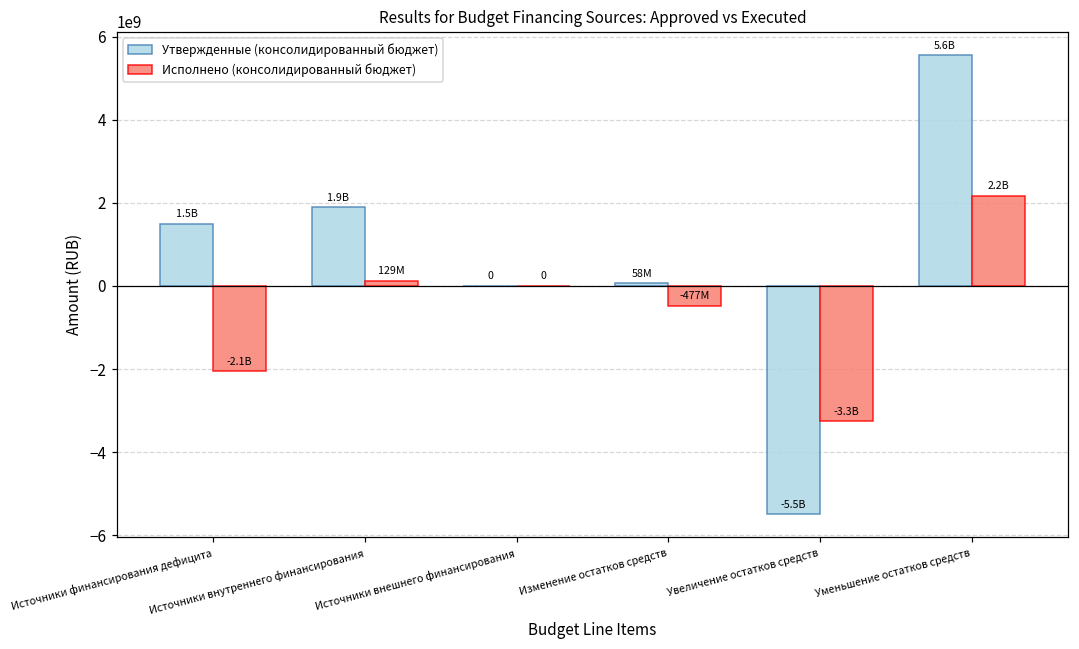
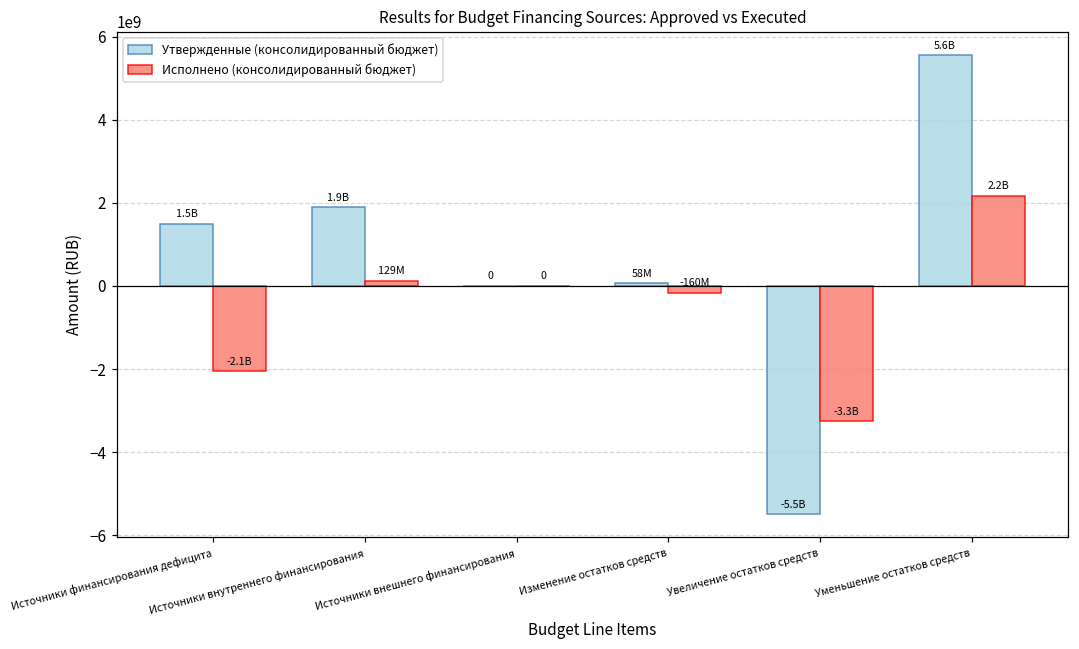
Исполнено (консолидированный бюджет), Изменение остатков средств: -477M -> -160M
